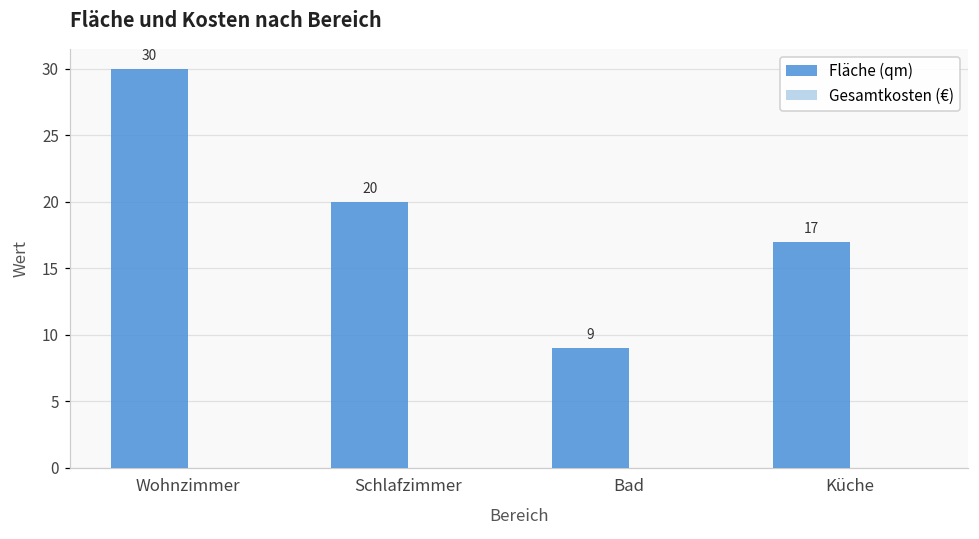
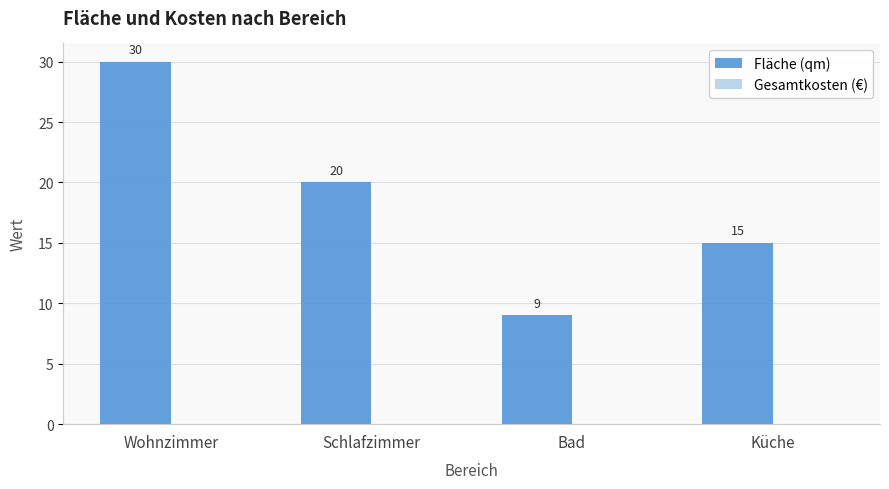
Fläche (qm), Küche: 17 -> 15
